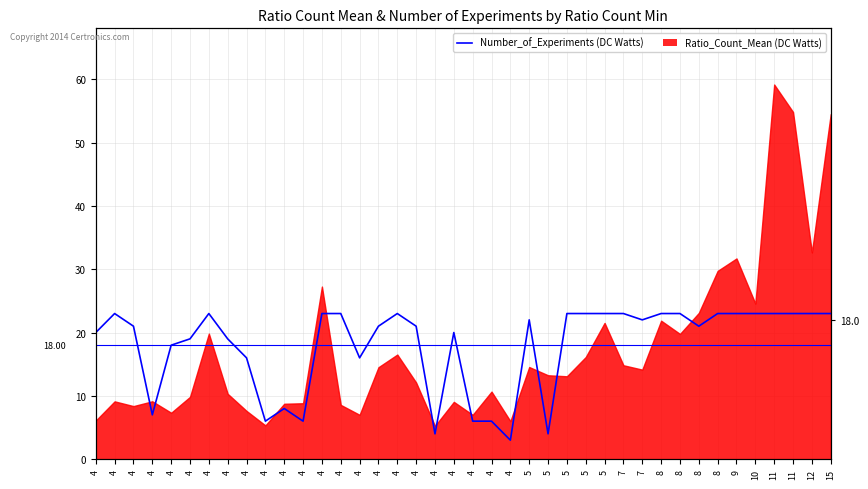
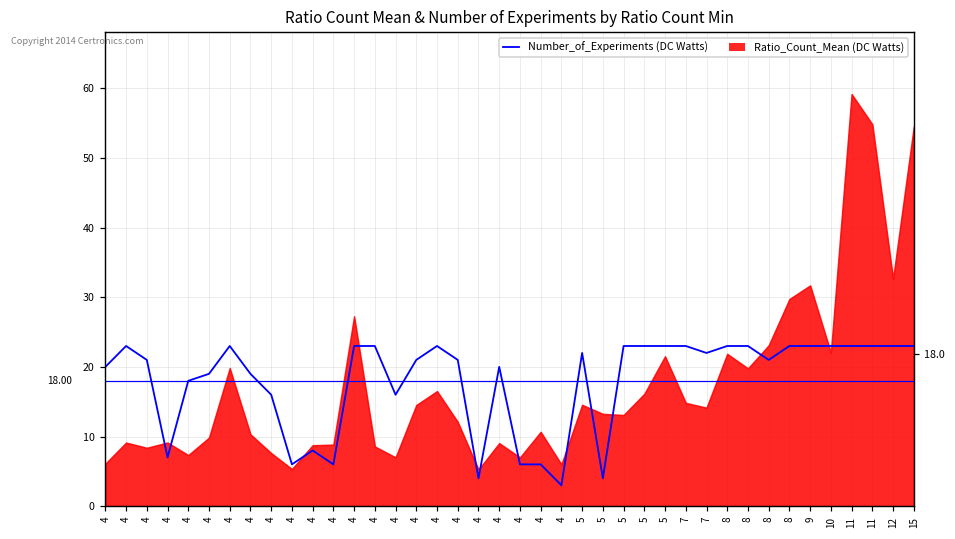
Ratio_Count_Mean (DC Watts), 10: 25 -> 22
